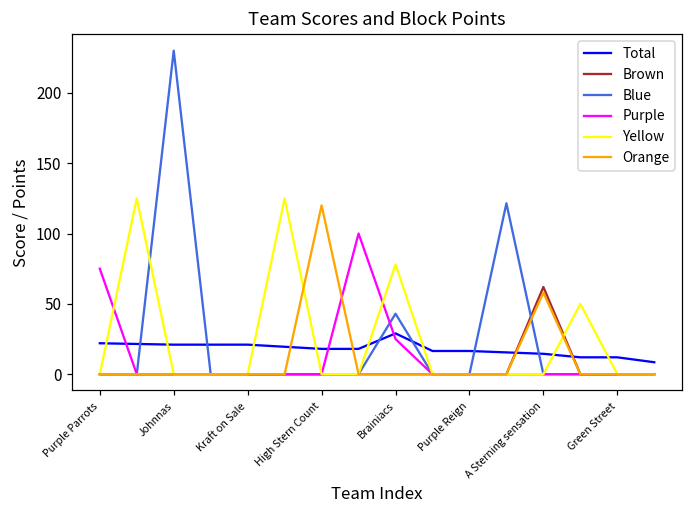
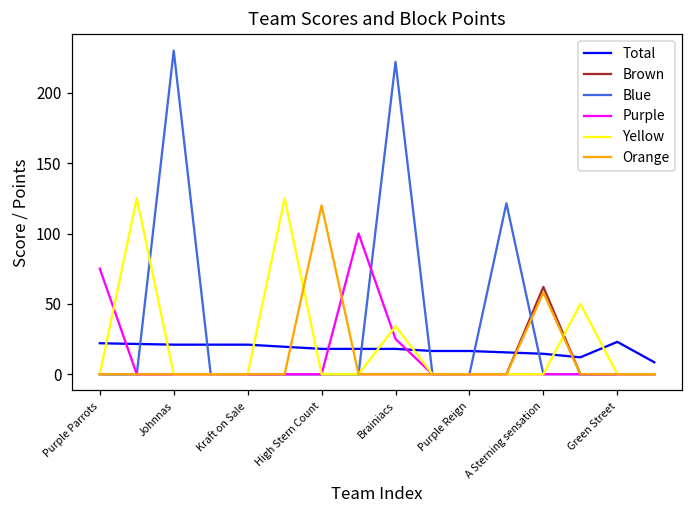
Total, Brainiacs: 29 -> 18
Blue, Brainiacs: 43 -> 222
Yellow, Brainiacs: 78 -> 34
Total, Green Street: 12 -> 23
